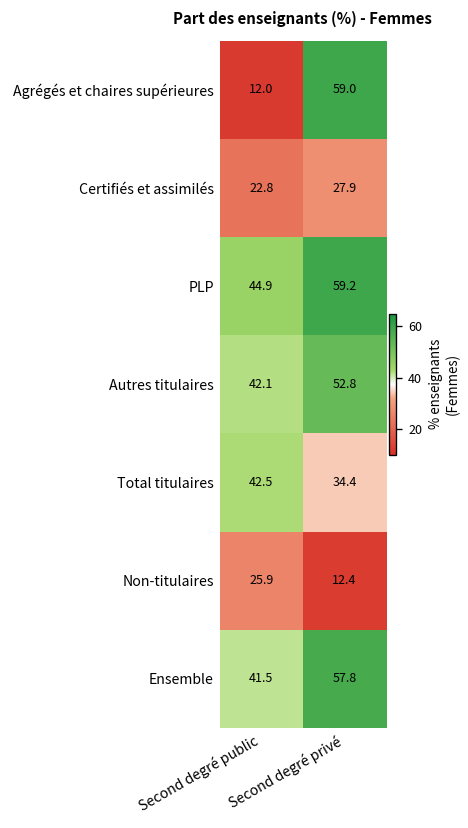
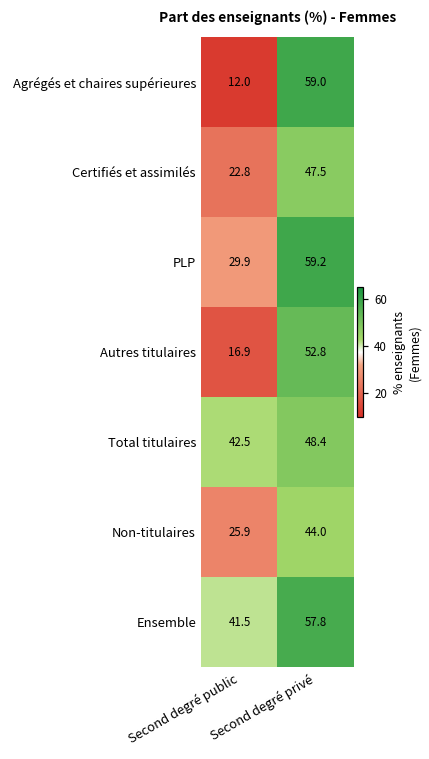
Certifiés et assimilés, Second degré privé: 27.9 -> 47.5
PLP, Second degré public: 44.9 -> 29.9
Autres titulaires, Second degré public: 42.1 -> 16.9
Total titulaires, Second degré privé: 34.4 -> 48.4
Non-titulaires, Second degré privé: 12.4 -> 44.0
